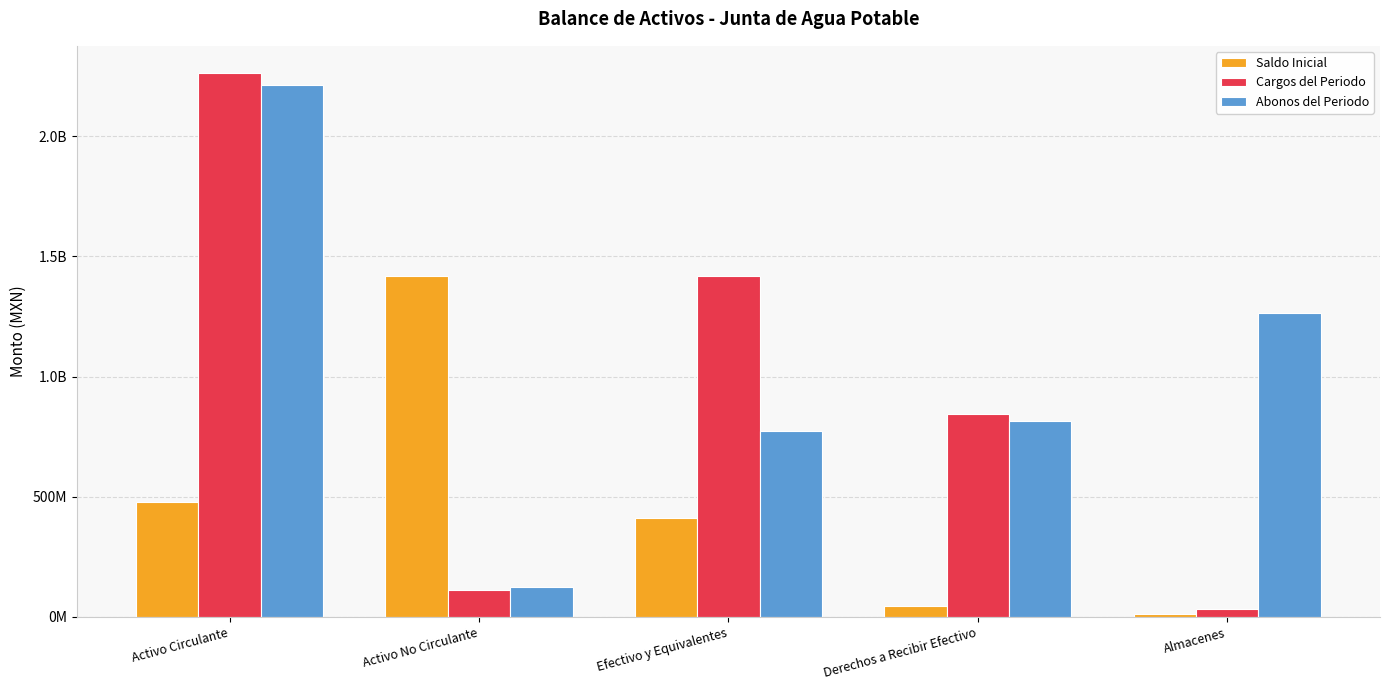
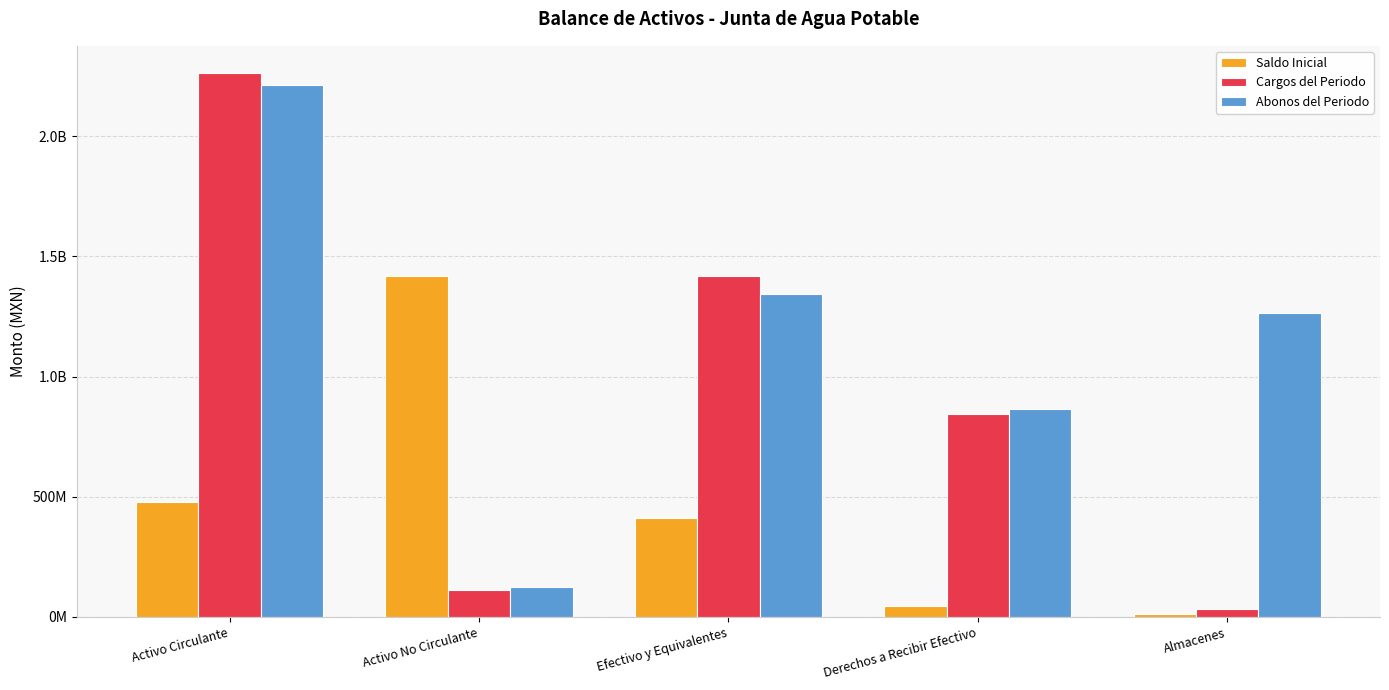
Abonos del Periodo, Efectivo y Equivalentes: 770000000 -> 1340000000
Abonos del Periodo, Derechos a Recibir Efectivo: 820000000 -> 870000000
